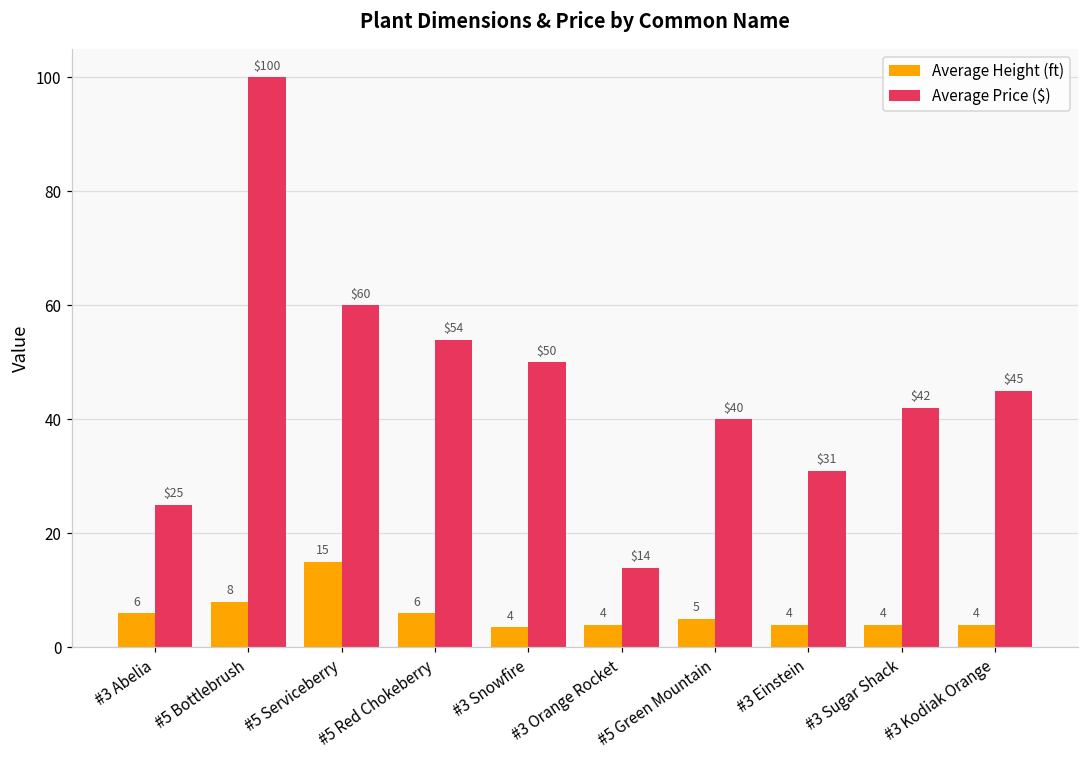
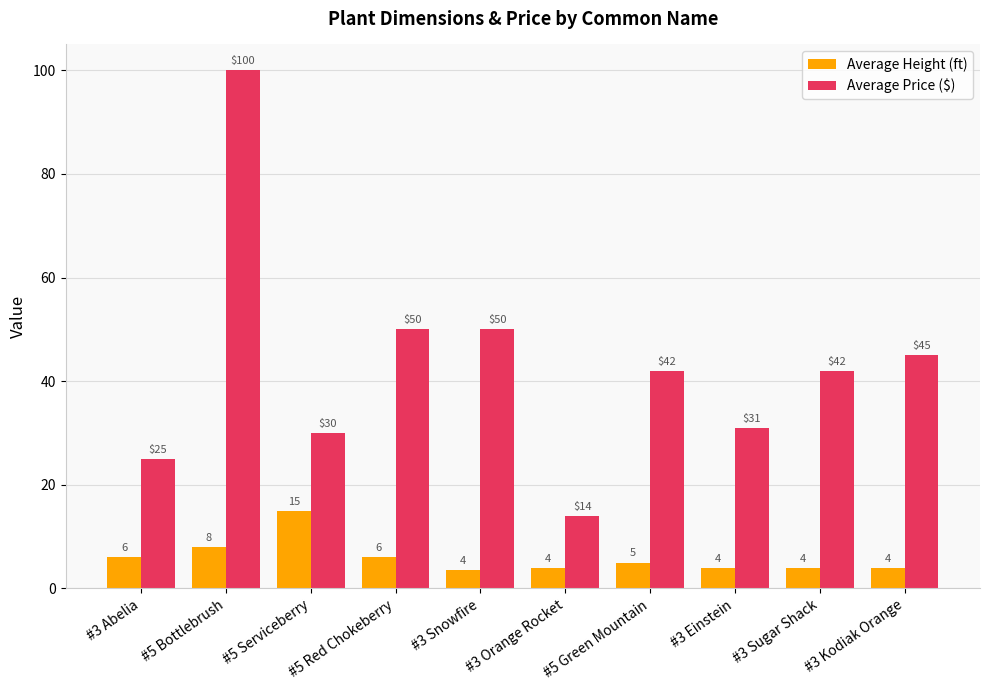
Average Price ($), #5 Serviceberry: $60 -> $30
Average Price ($), #5 Red Chokeberry: $54 -> $50
Average Price ($), #5 Green Mountain: $40 -> $42
